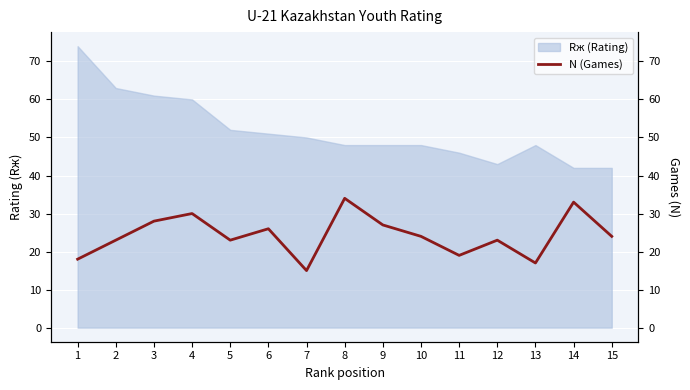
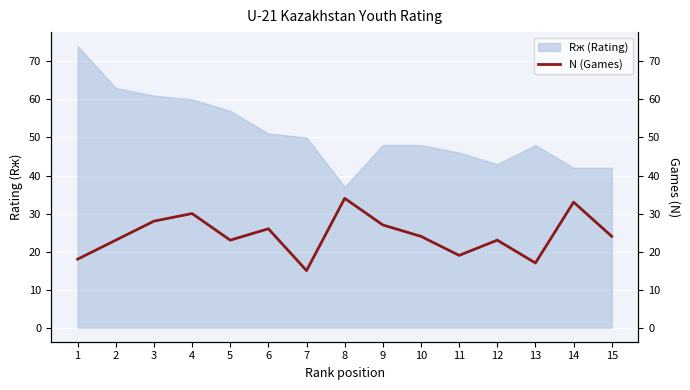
Rж (Rating), 5: 52 -> 57
Rж (Rating), 8: 48 -> 37
